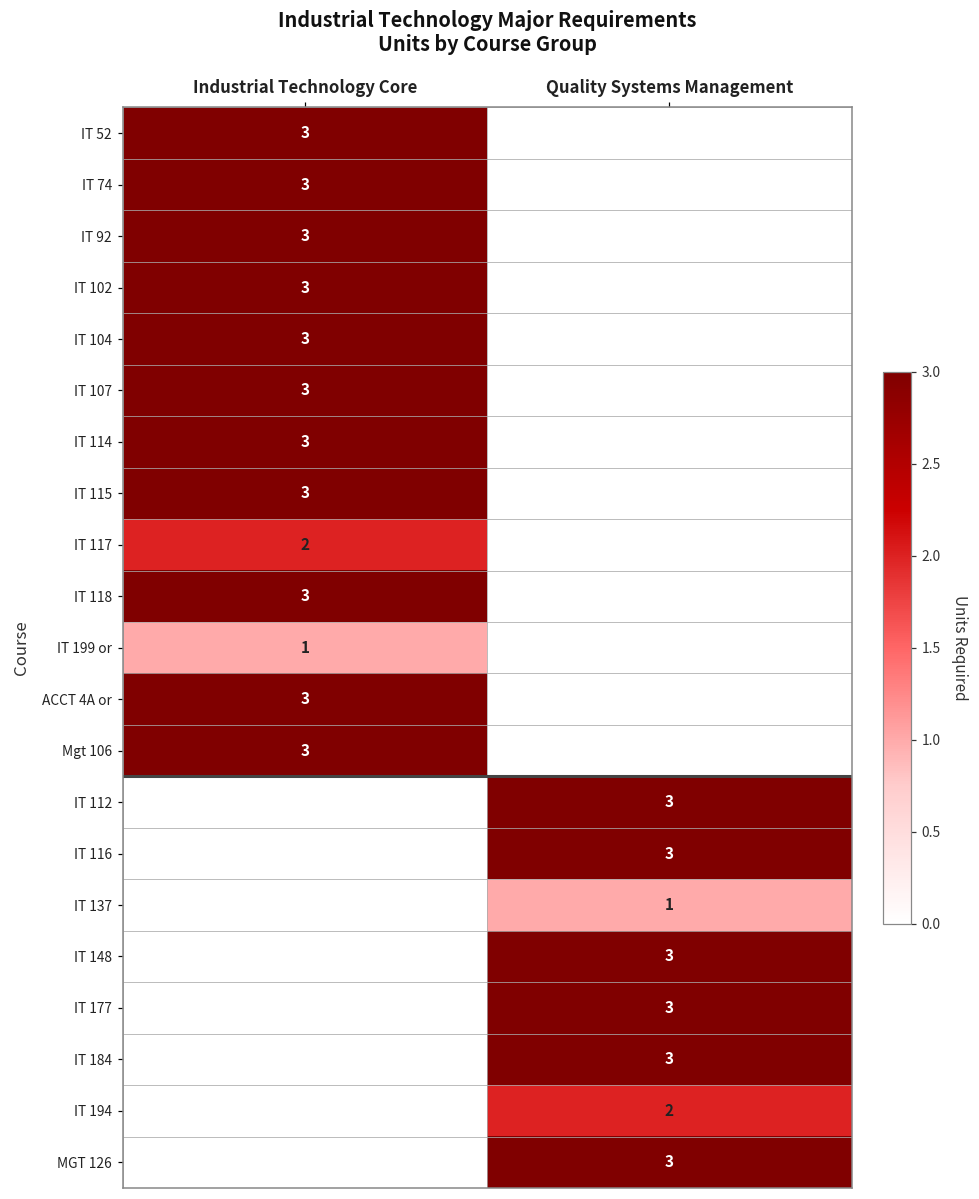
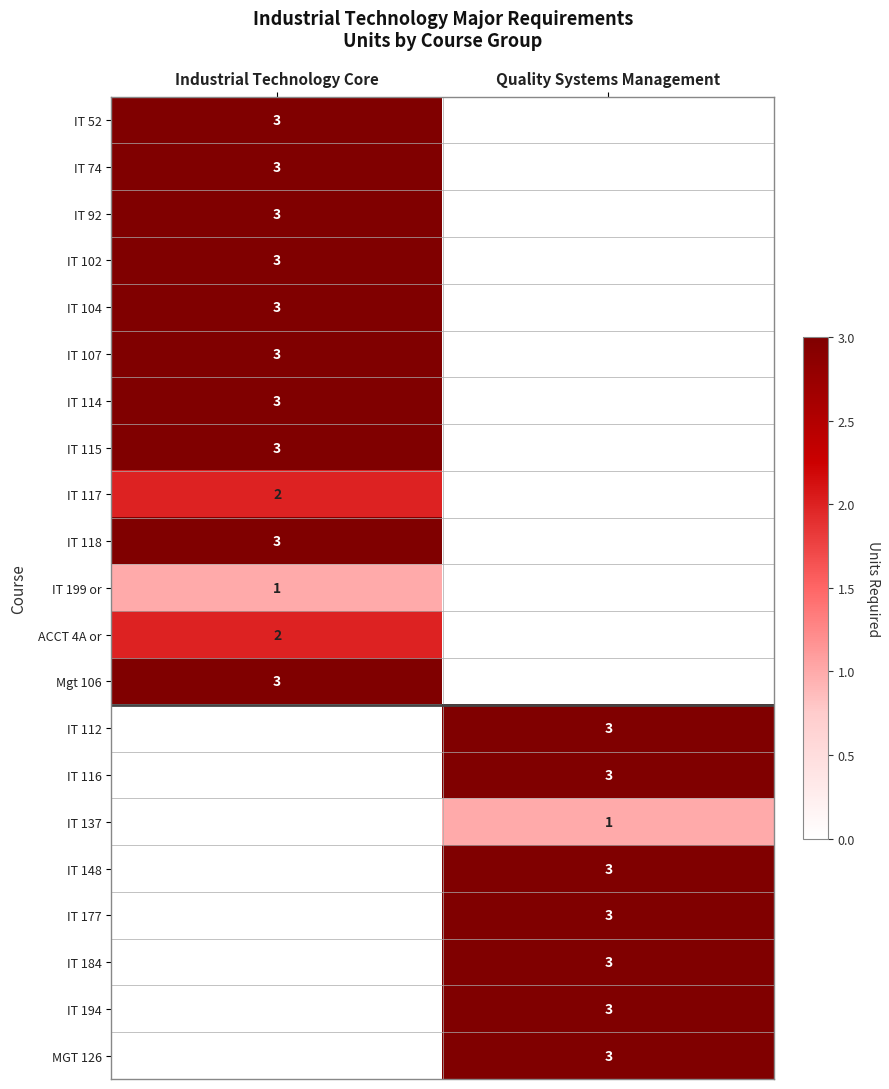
ACCT 4A or, Industrial Technology Core: 3 -> 2
IT 194, Quality Systems Management: 2 -> 3
